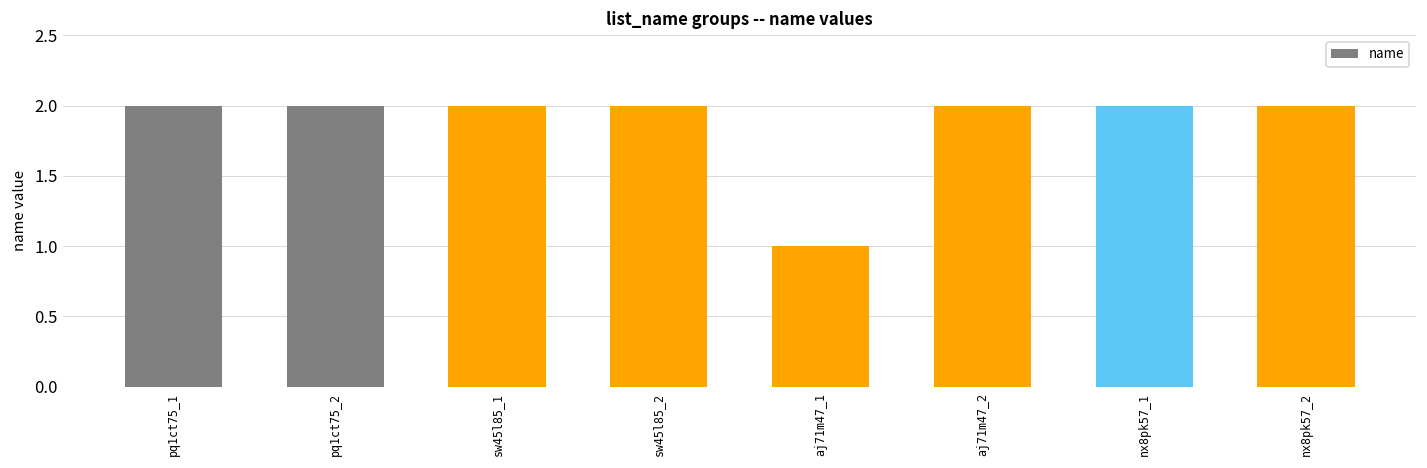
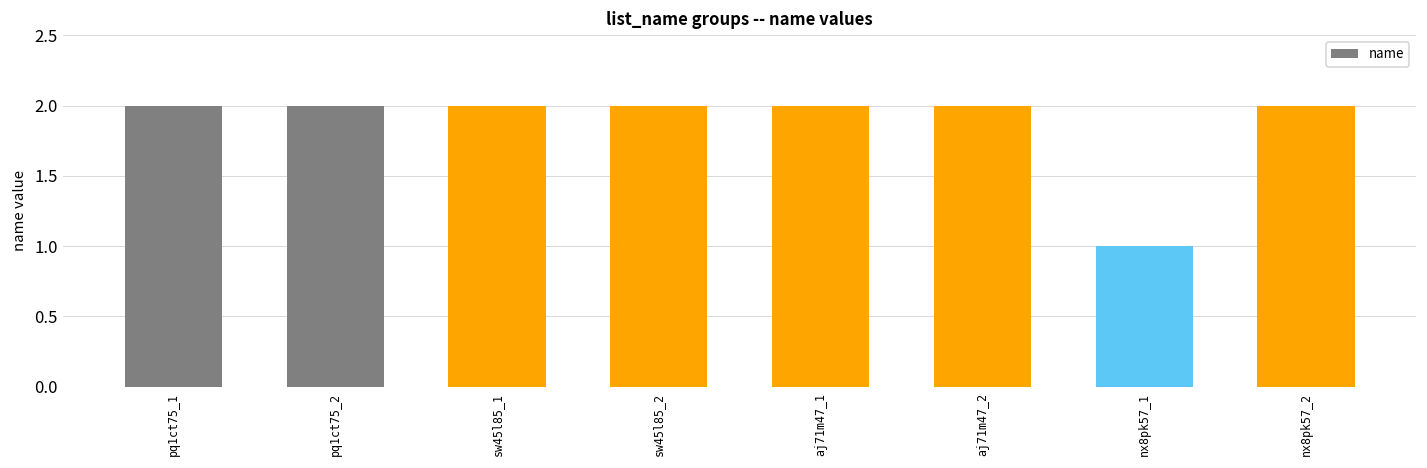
aj71m47_1: 1 -> 2
nx8pk57_1: 2 -> 1
